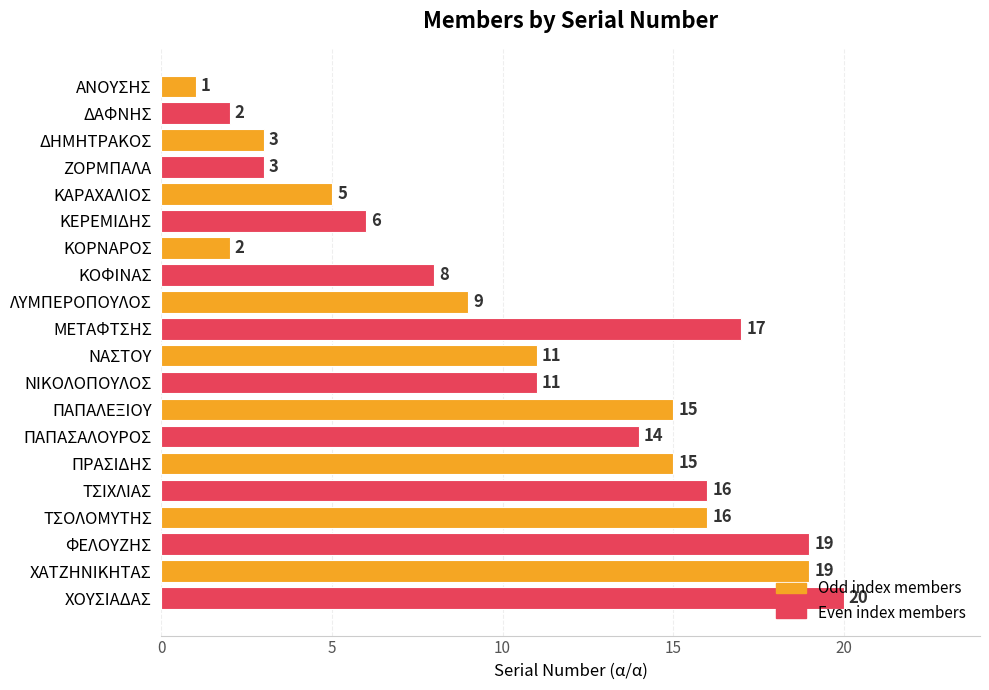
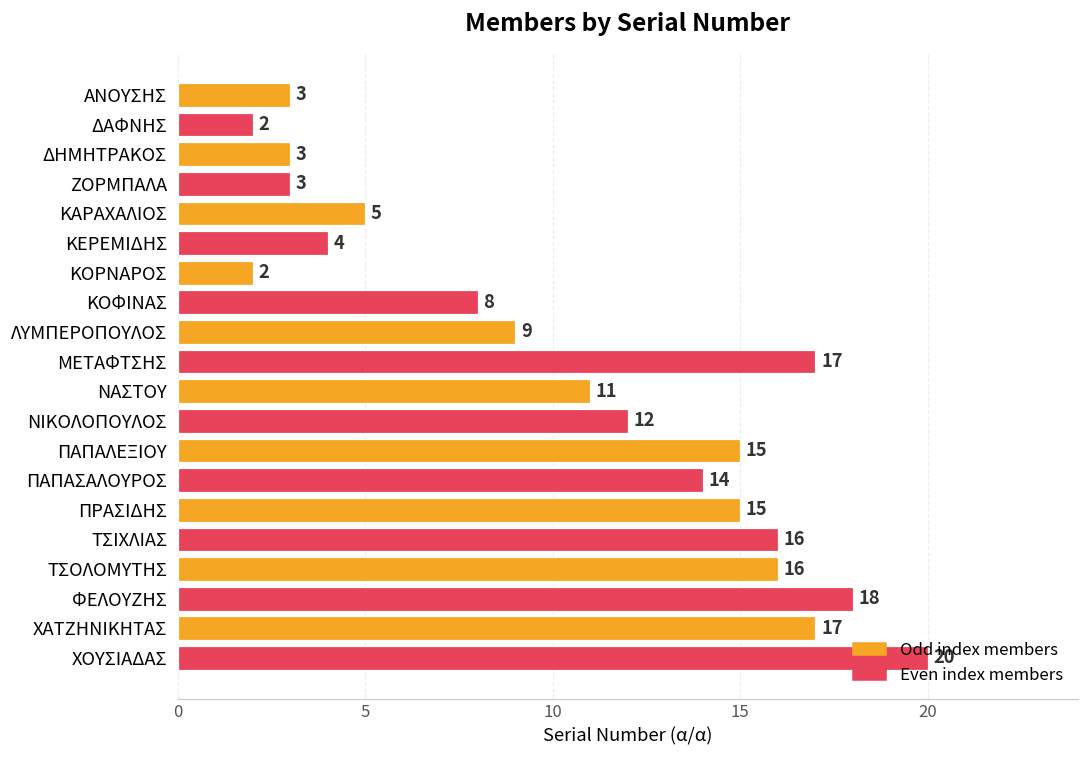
ΑΝΟΥΣΗΣ: 1 -> 3
ΚΕΡΕΜΙΔΗΣ: 6 -> 4
ΝΙΚΟΛΟΠΟΥΛΟΣ: 11 -> 12
ΦΕΛΟΥΖΗΣ: 19 -> 18
ΧΑΤΖΗΝΙΚΗΤΑΣ: 19 -> 17
